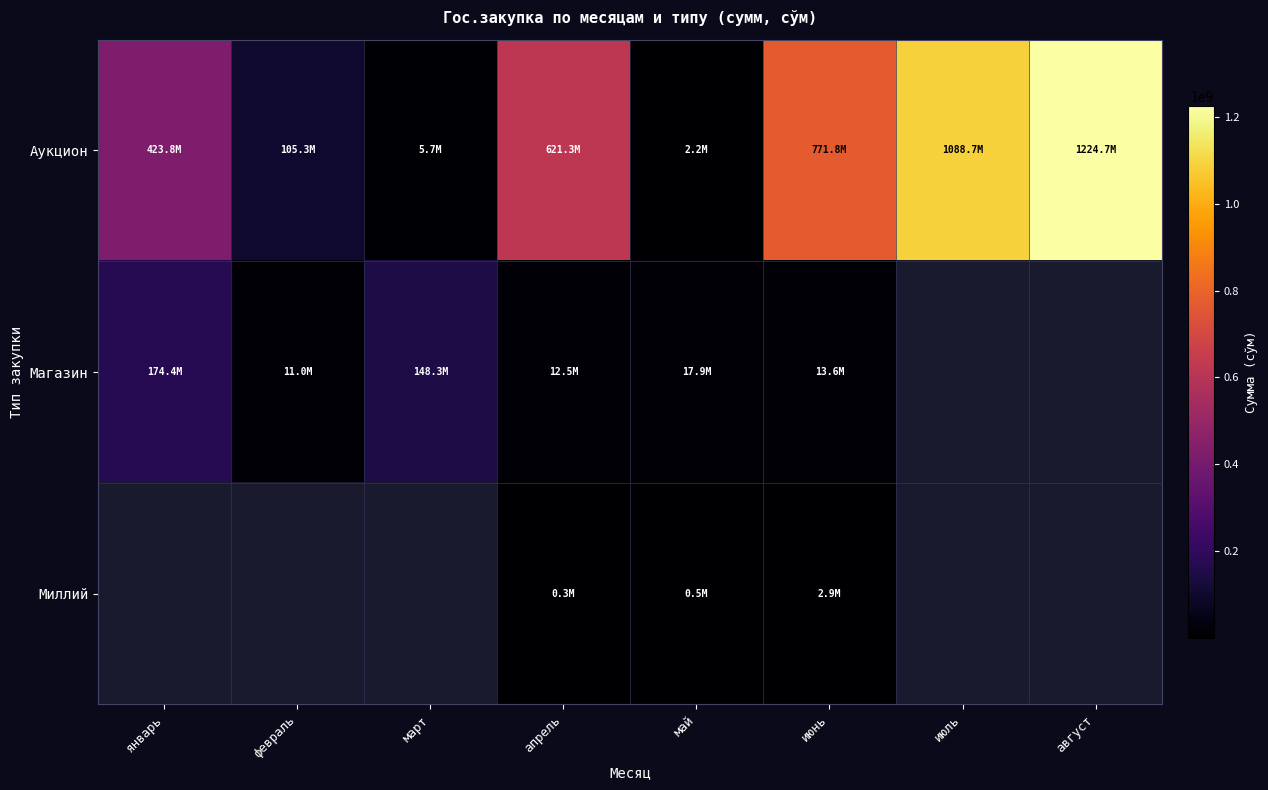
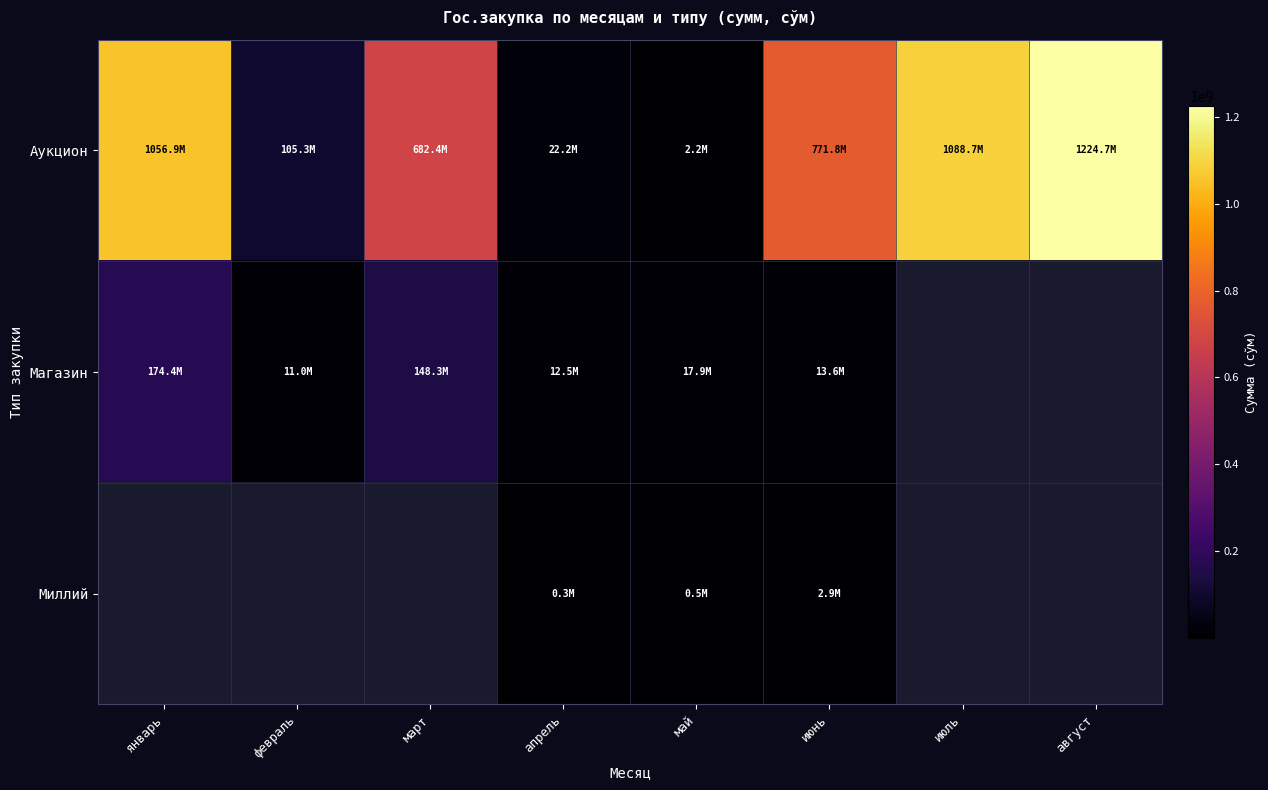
Аукцион, январь: 423.8M -> 1056.9M
Аукцион, март: 5.7M -> 682.4M
Аукцион, апрель: 621.3M -> 22.2M
